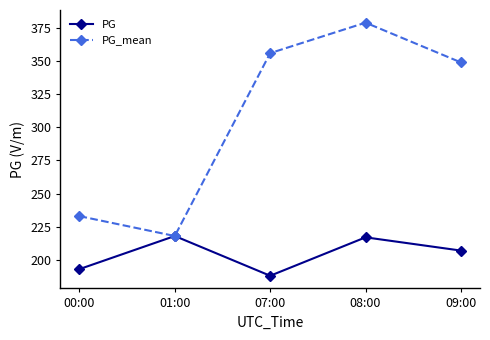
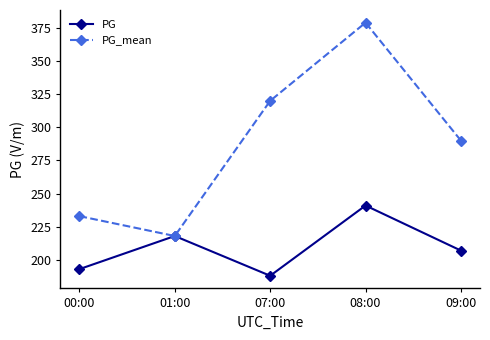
PG_mean, 07:00: 356 -> 320
PG, 08:00: 217 -> 241
PG_mean, 09:00: 349 -> 290
